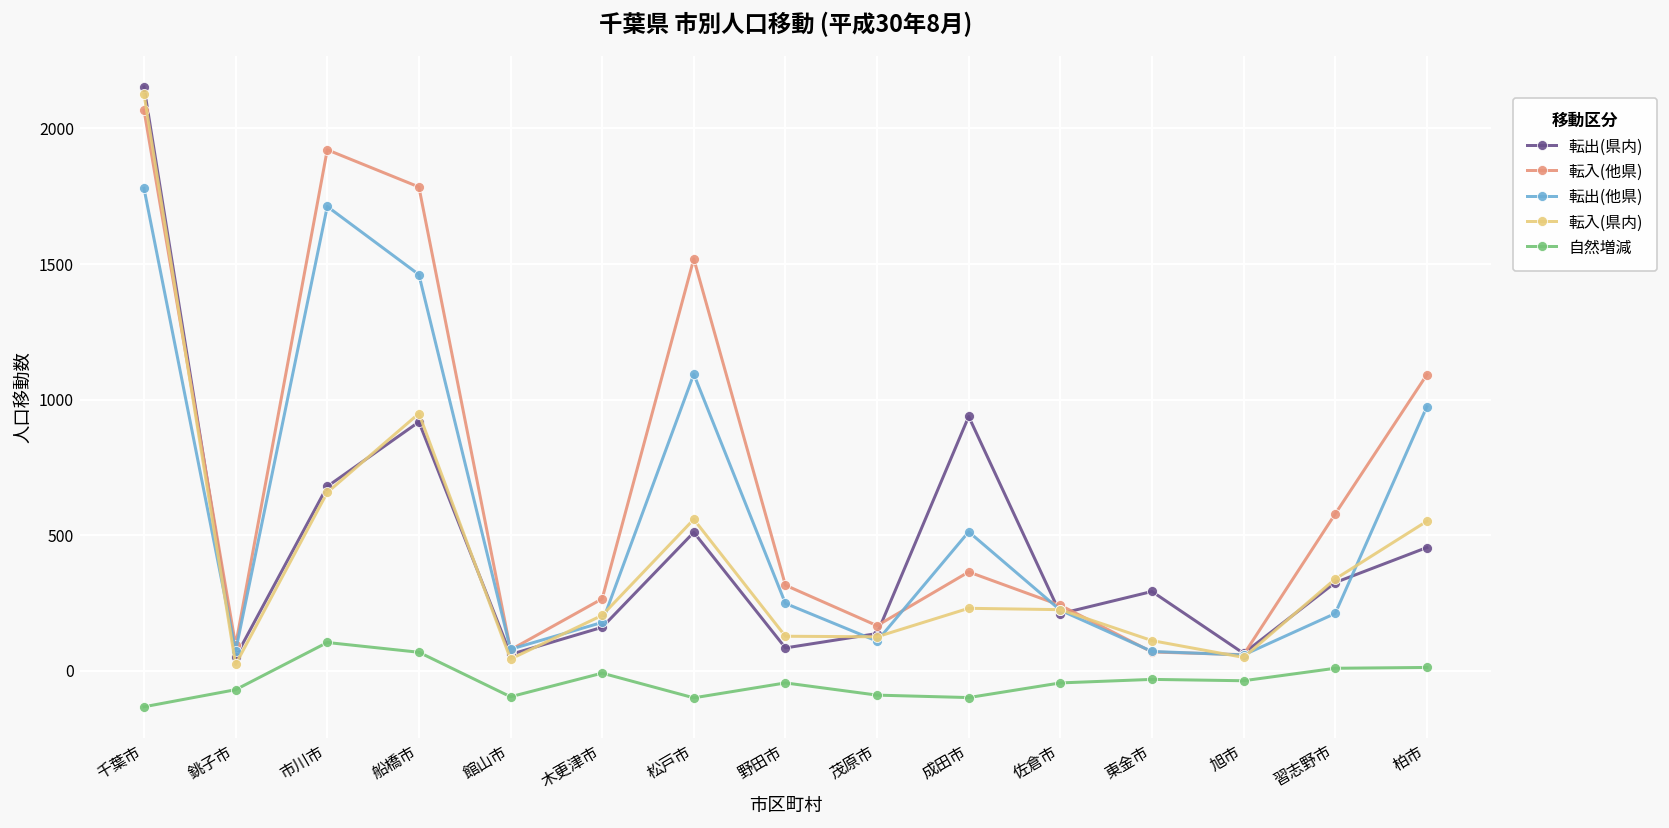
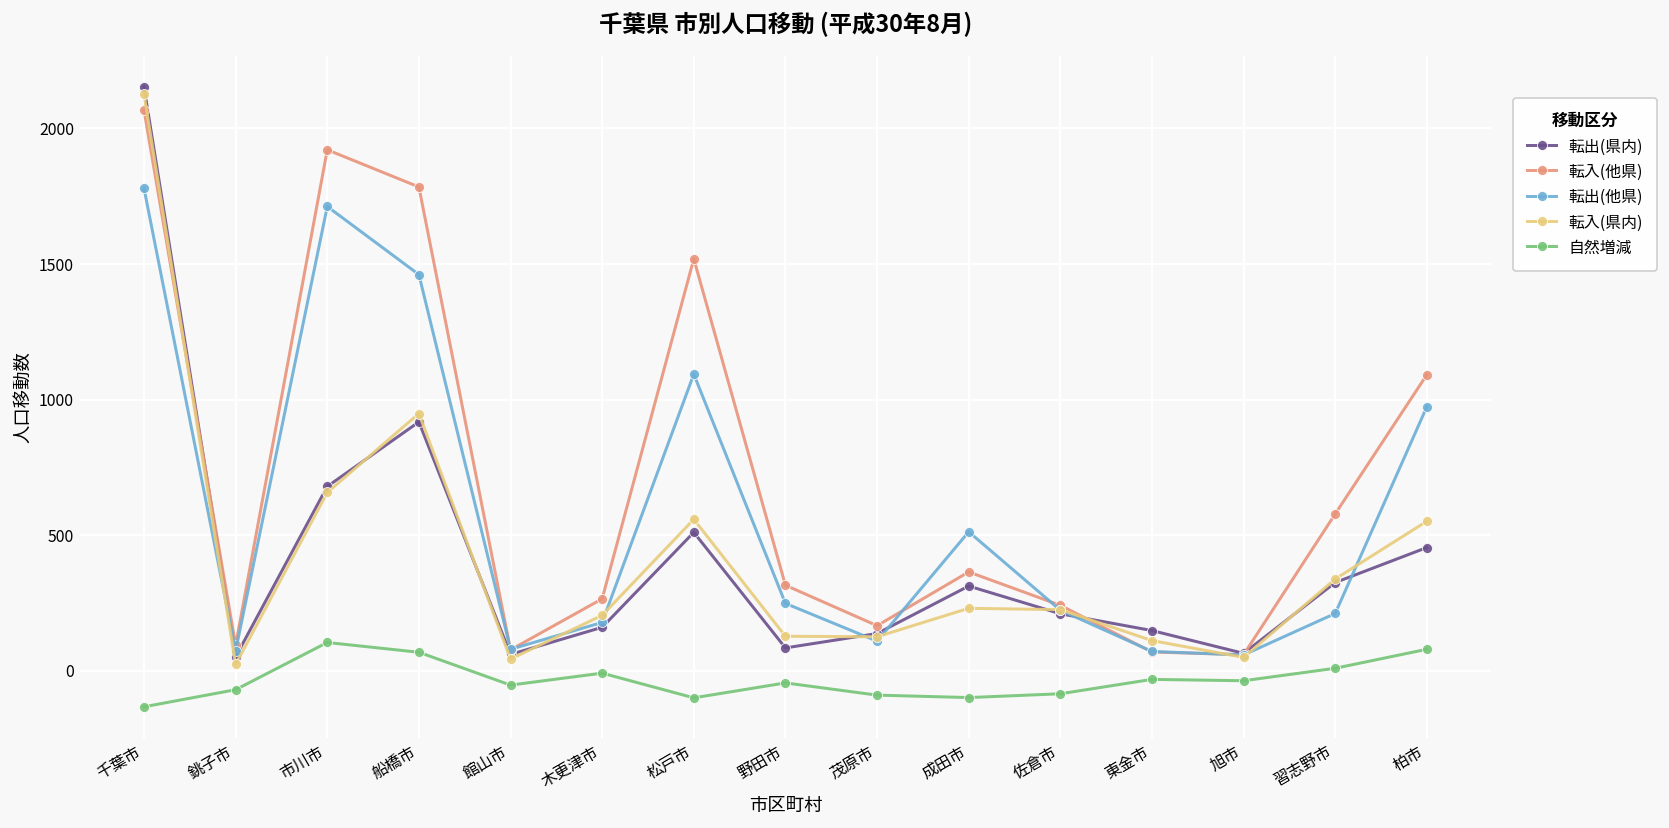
自然増減, 館山市: -100 -> -50
転出(県内), 成田市: 940 -> 310
自然増減, 佐倉市: -40 -> -80
転出(県内), 東金市: 290 -> 150
自然増減, 柏市: 10 -> 80
